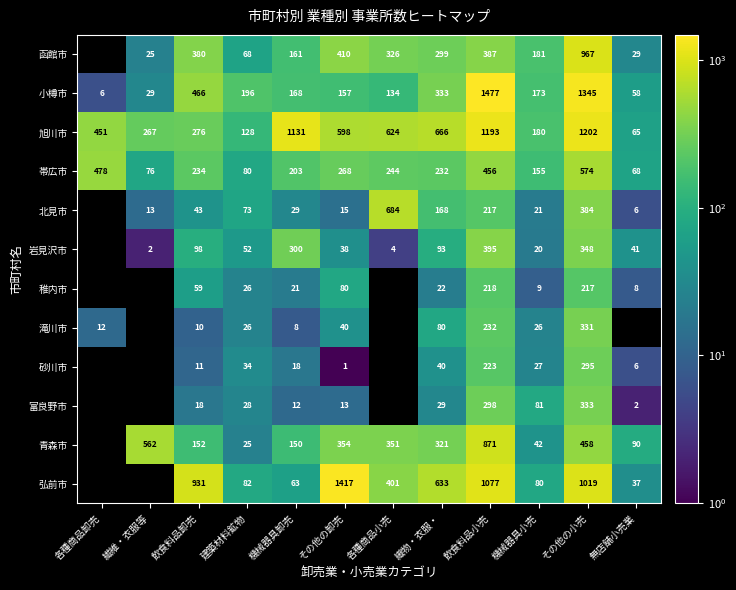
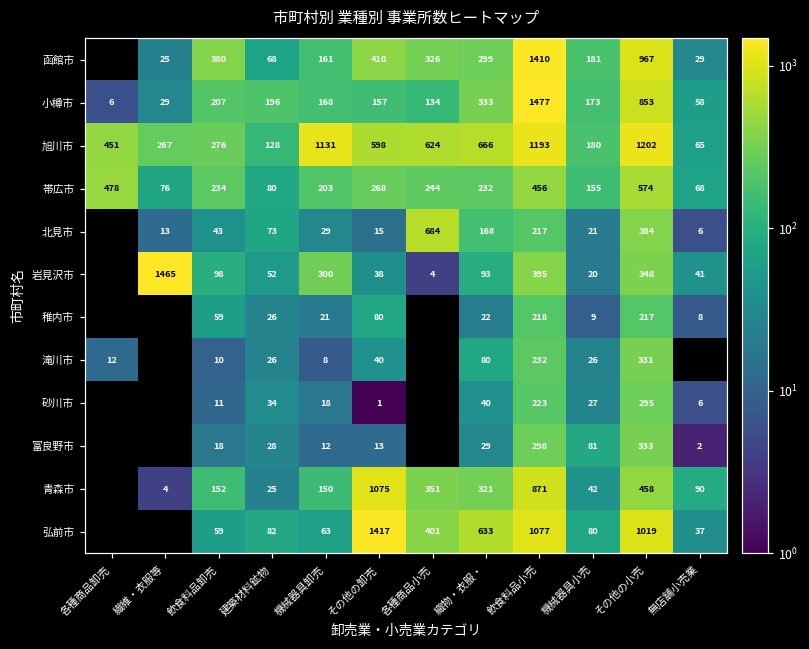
函館市, 飲食料品小売: 387 -> 1410
小樽市, 飲食料品卸売: 466 -> 207
小樽市, その他の小売: 1345 -> 853
岩見沢市, 繊維・衣服等: 2 -> 1465
青森市, 繊維・衣服等: 562 -> 4
青森市, その他の卸売: 354 -> 1075
弘前市, 飲食料品卸売: 931 -> 59
